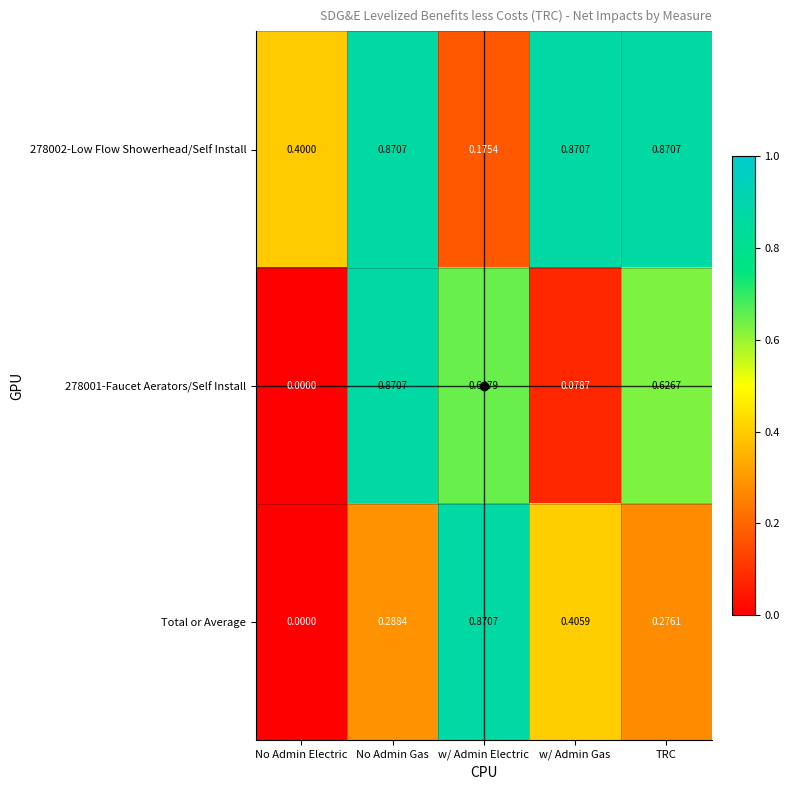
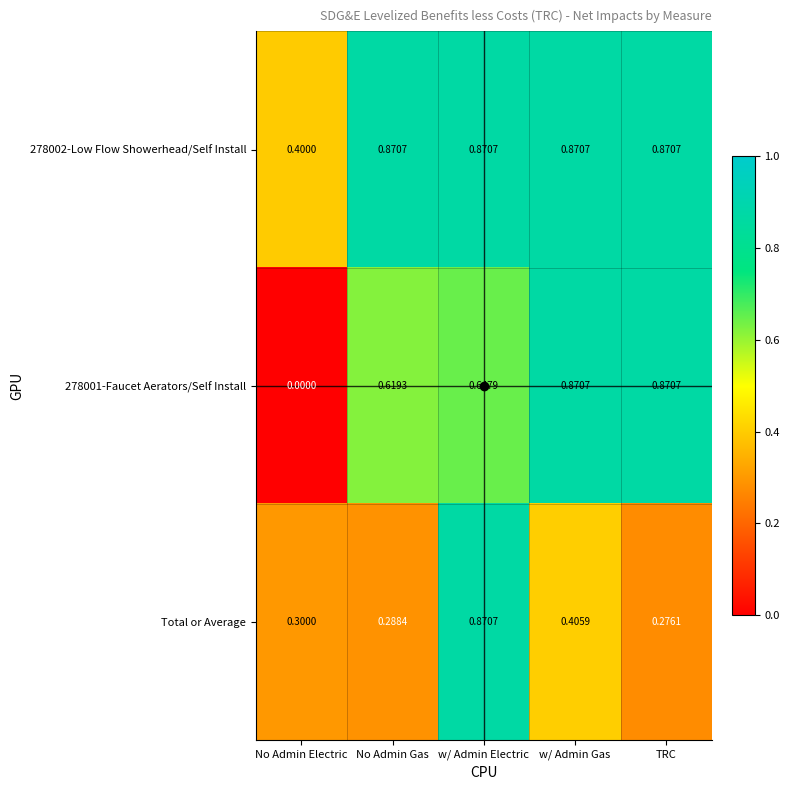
278002-Low Flow Showerhead/Self Install, w/ Admin Electric: 0.1754 -> 0.8707
278001-Faucet Aerators/Self Install, No Admin Gas: 0.8707 -> 0.6193
278001-Faucet Aerators/Self Install, w/ Admin Gas: 0.0787 -> 0.8707
278001-Faucet Aerators/Self Install, TRC: 0.6267 -> 0.8707
Total or Average, No Admin Electric: 0.0000 -> 0.3000
